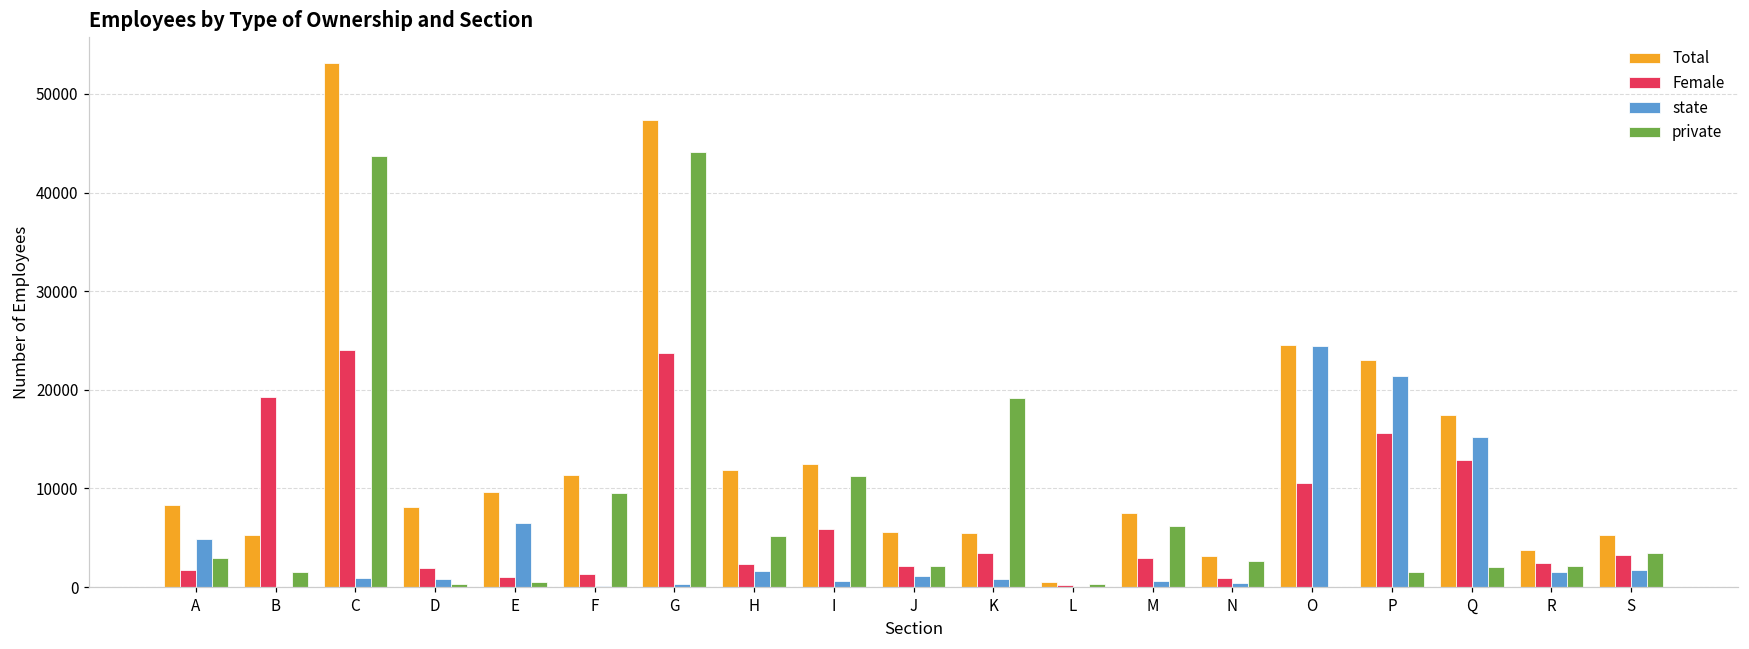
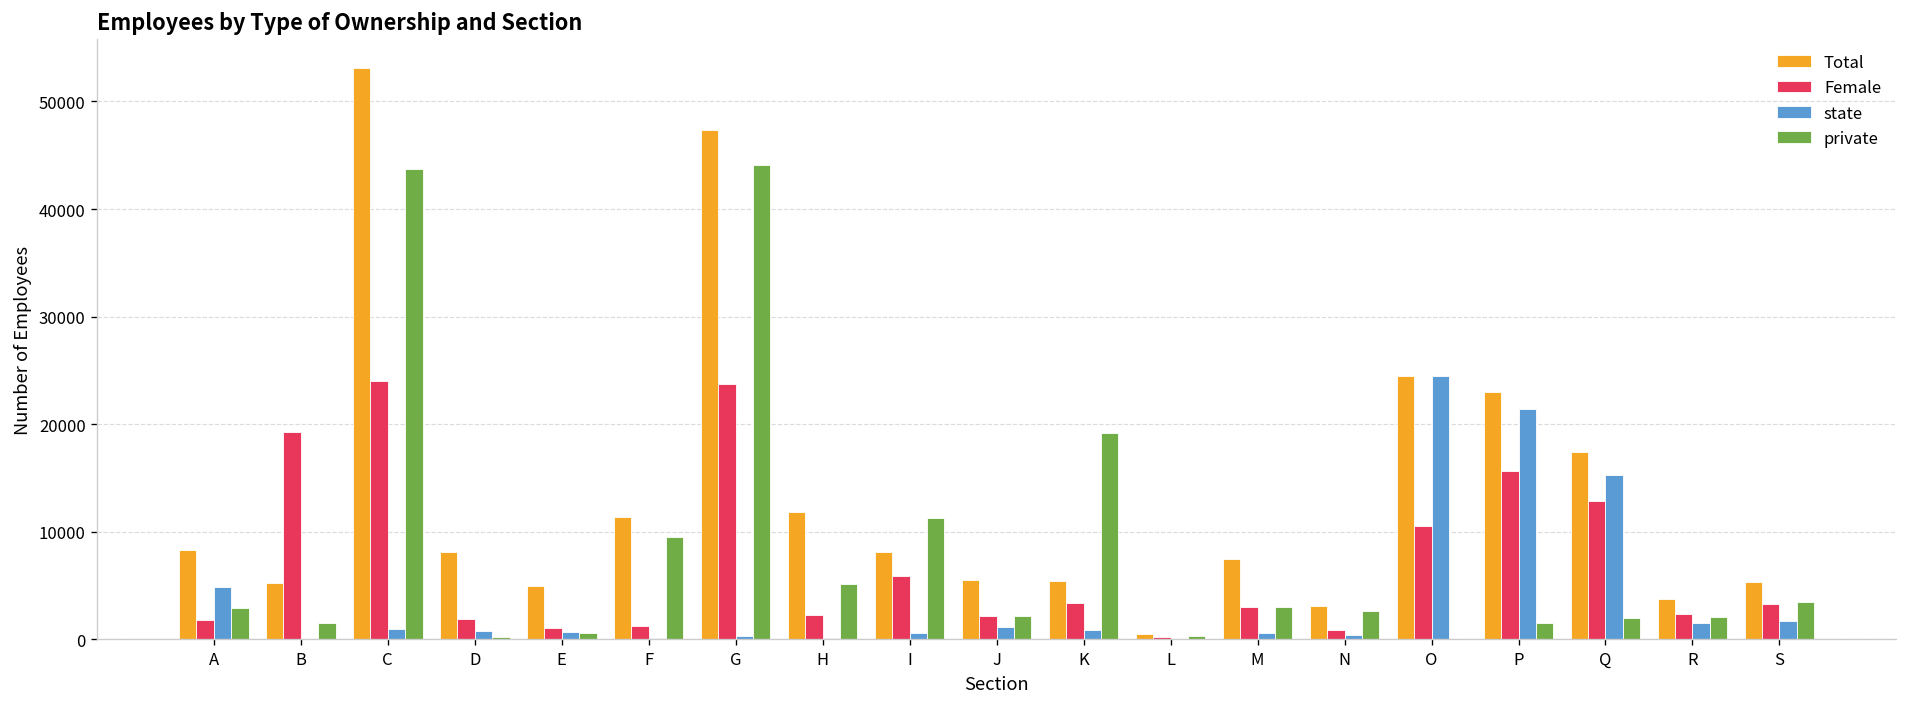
Total, E: 10000 -> 5000
state, E: 7000 -> 1000
state, H: 2000 -> 0
Total, I: 13000 -> 8000
private, M: 6000 -> 3000
